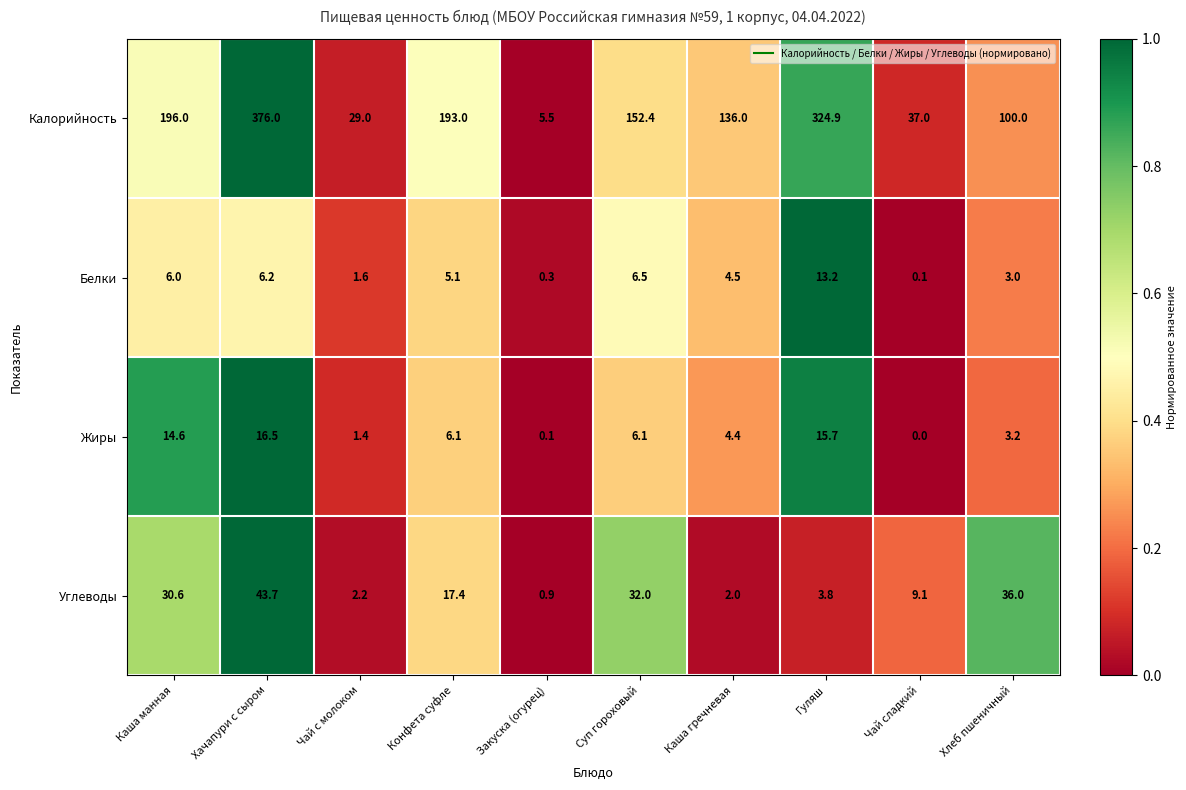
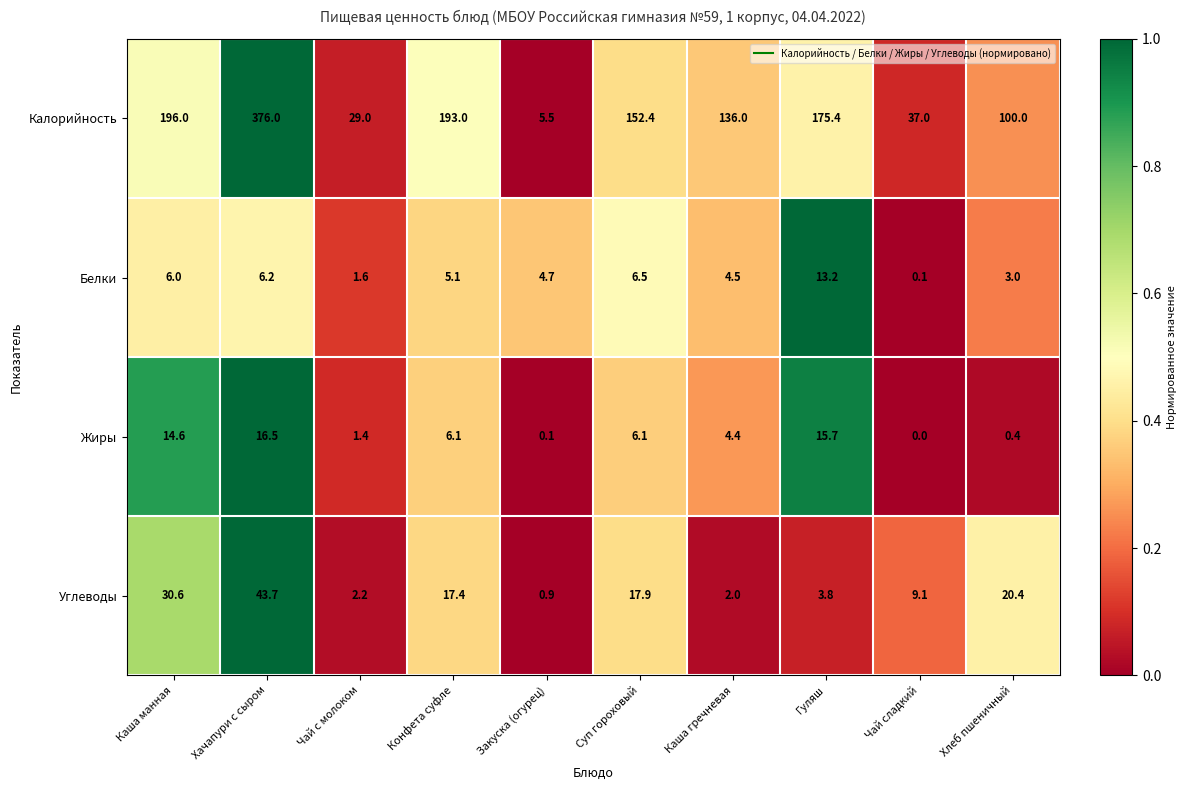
Калорийность, Гуляш: 324.9 -> 175.4
Белки, Закуска (огурец): 0.3 -> 4.7
Жиры, Хлеб пшеничный: 3.2 -> 0.4
Углеводы, Суп гороховый: 32.0 -> 17.9
Углеводы, Хлеб пшеничный: 36.0 -> 20.4
